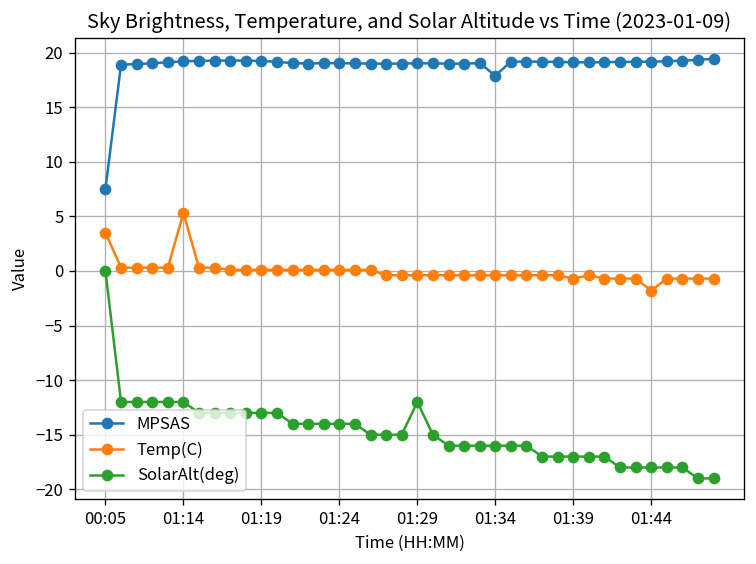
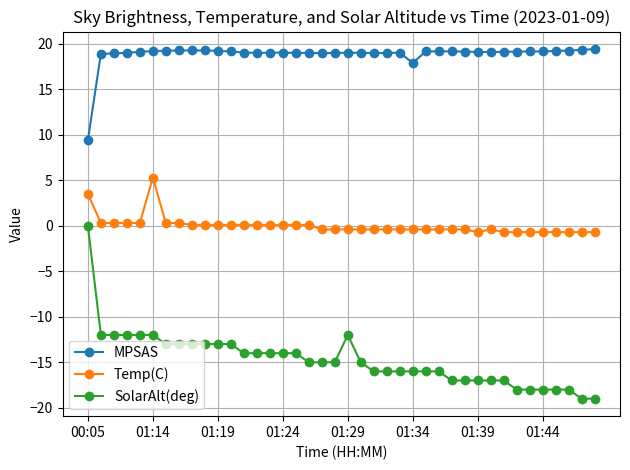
MPSAS, 00:05: 8 -> 9
Temp(C), 01:44: -2 -> -1
